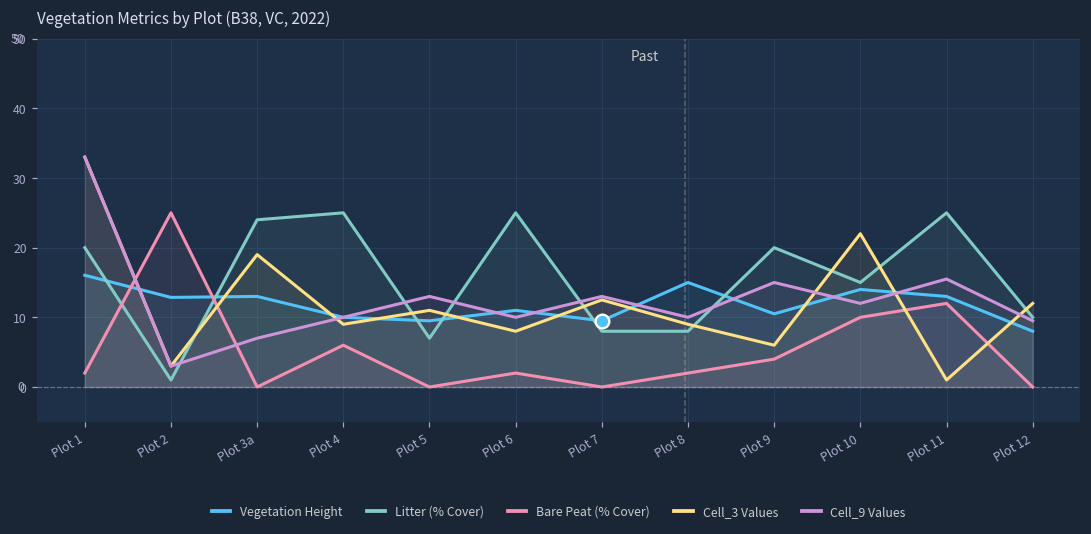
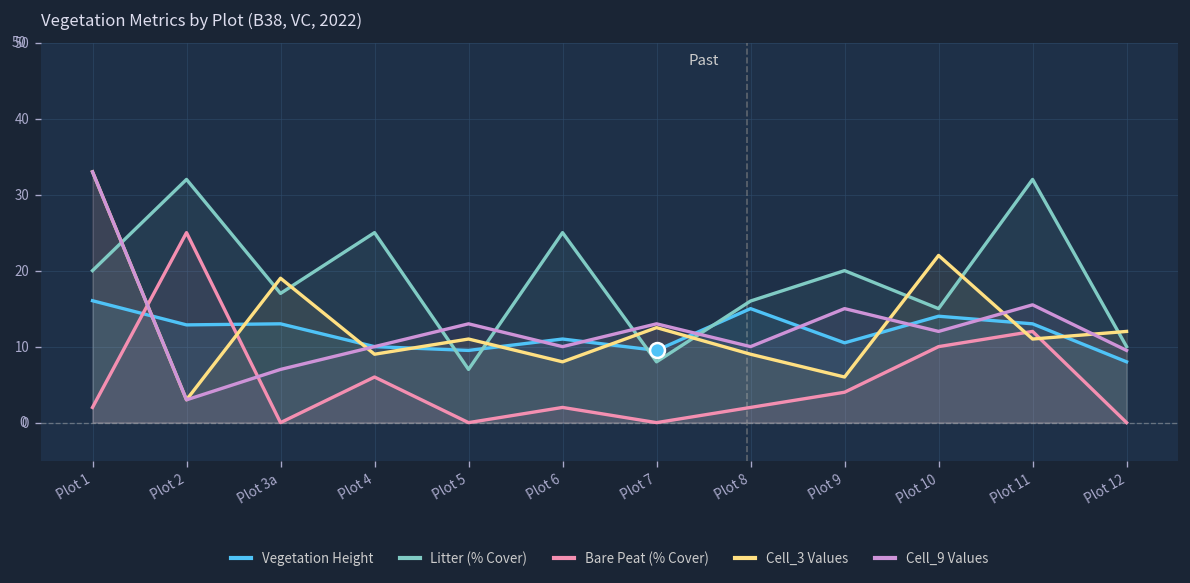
Litter (% Cover), Plot 2: 1 -> 32
Litter (% Cover), Plot 3a: 24 -> 17
Litter (% Cover), Plot 8: 8 -> 16
Litter (% Cover), Plot 11: 25 -> 32
Cell_3 Values, Plot 11: 1 -> 11
